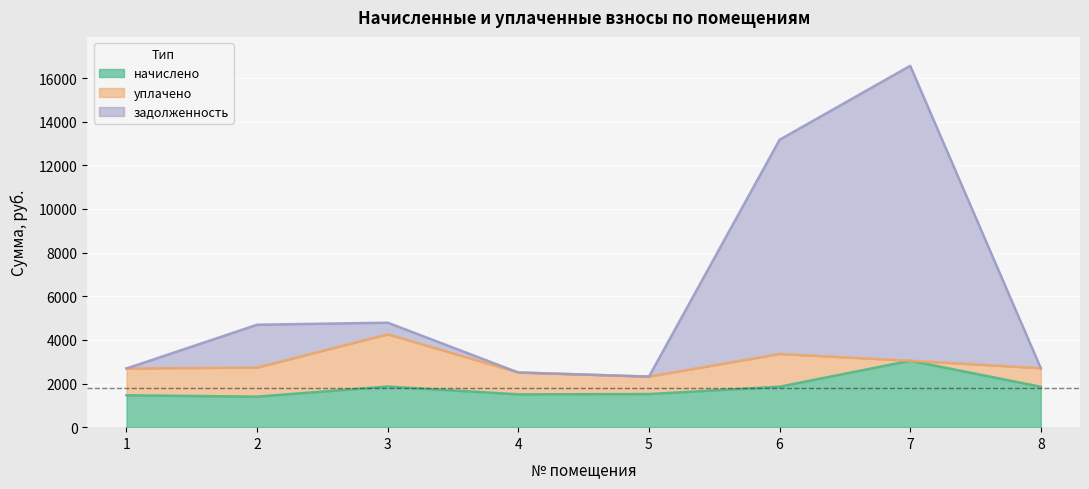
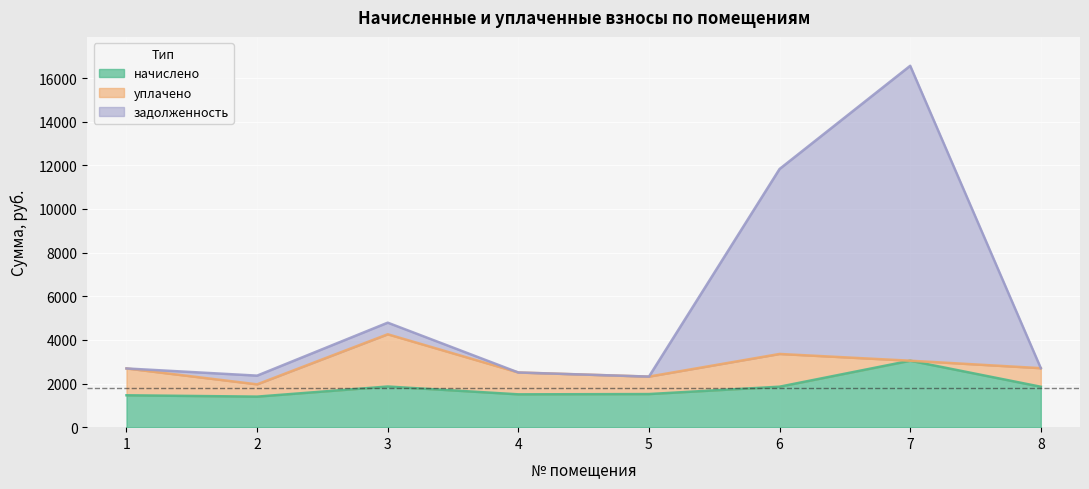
уплачено, 2: 1300 -> 600
задолженность, 2: 2000 -> 400
задолженность, 6: 9800 -> 8500
